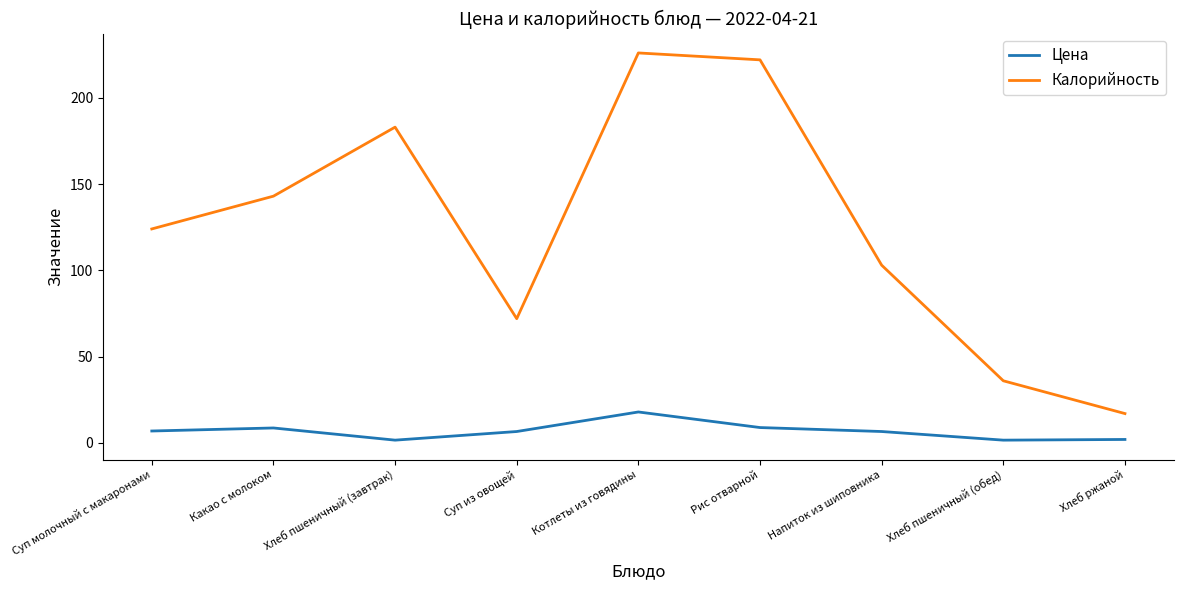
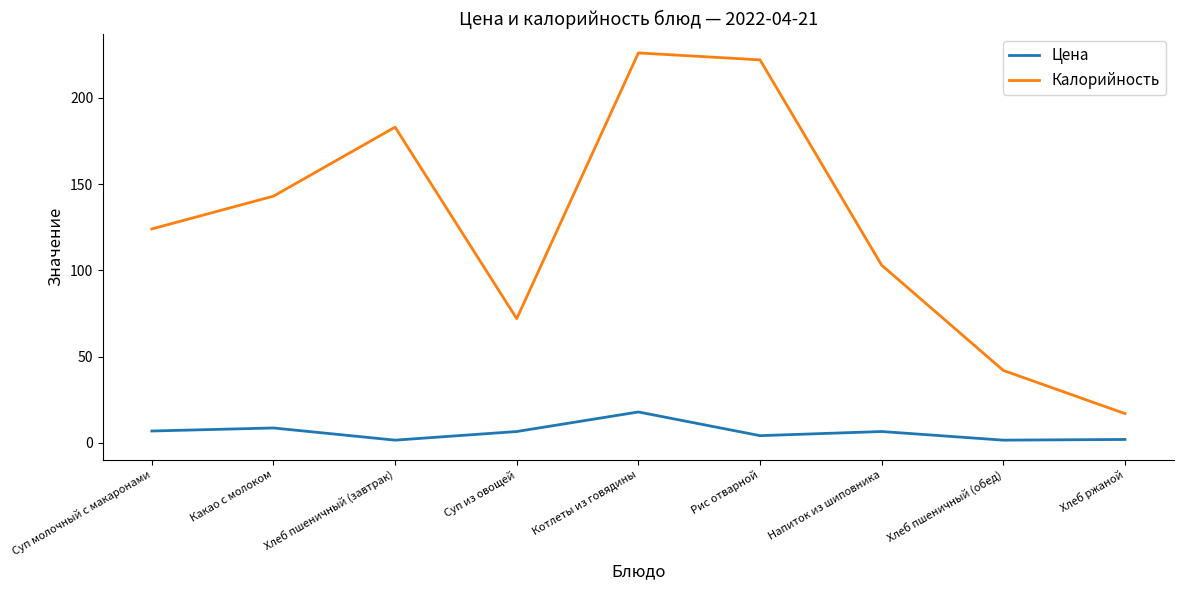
Цена, Рис отварной: 9 -> 4
Калорийность, Хлеб пшеничный (обед): 36 -> 42
